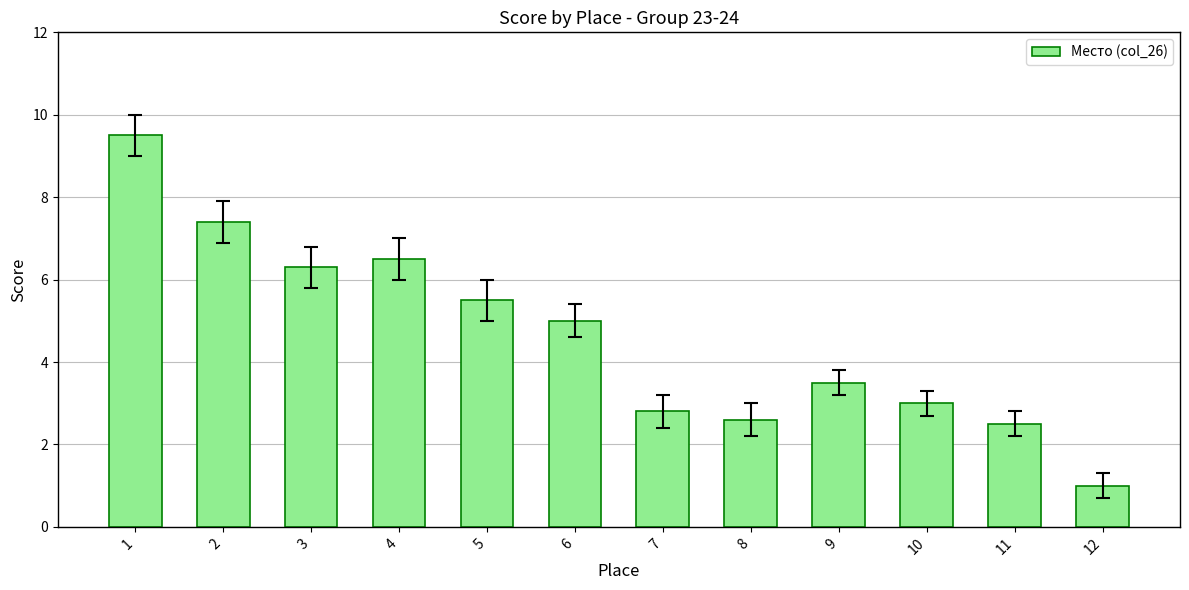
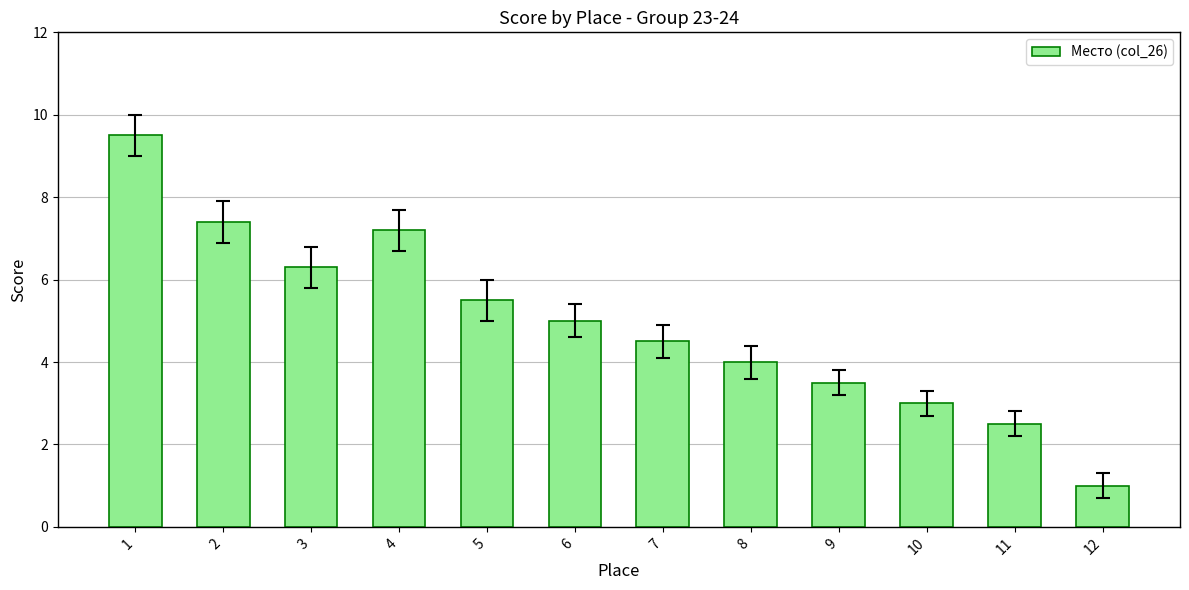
Место (col_26), 4: 6.5 -> 7.2
Место (col_26), 7: 2.8 -> 4.5
Место (col_26), 8: 2.6 -> 4.0
